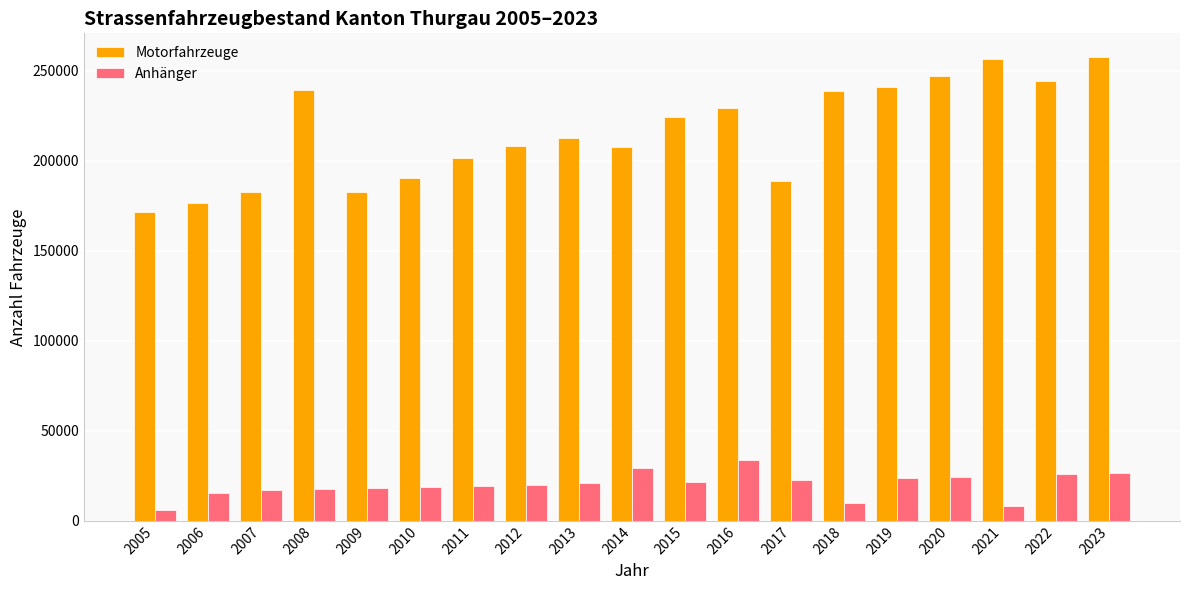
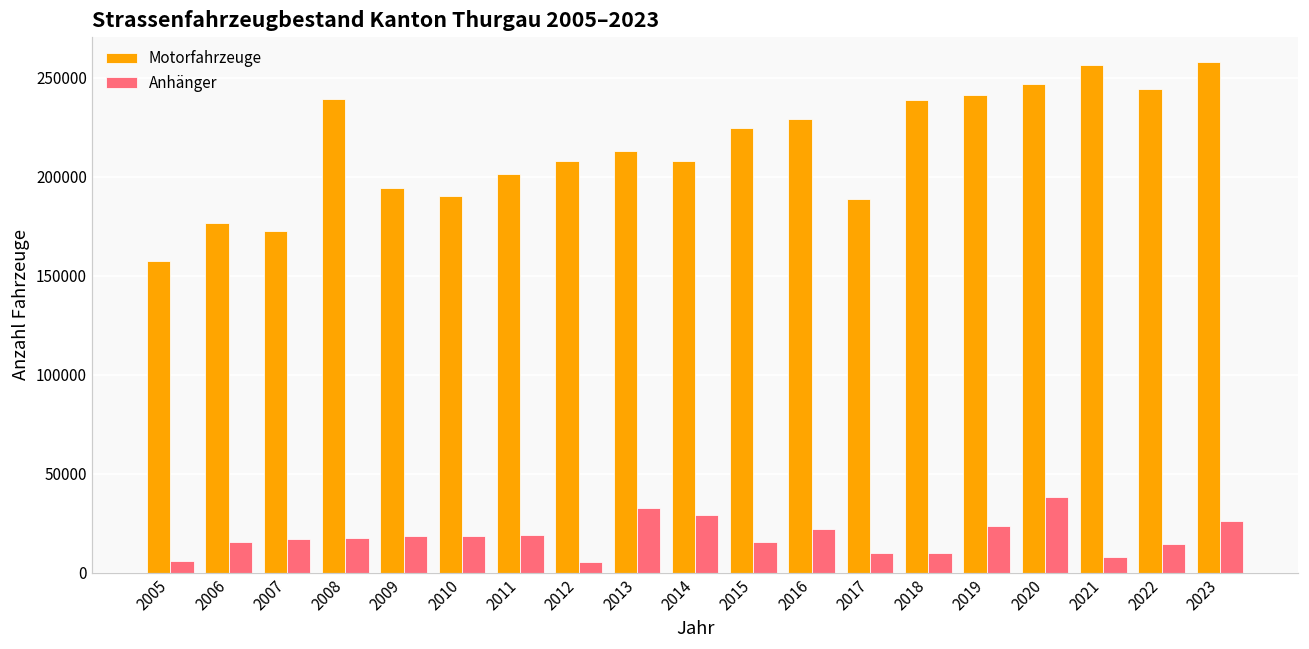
Motorfahrzeuge, 2005: 171000 -> 157000
Motorfahrzeuge, 2007: 183000 -> 173000
Motorfahrzeuge, 2009: 182000 -> 194000
Anhänger, 2012: 20000 -> 5000
Anhänger, 2013: 21000 -> 33000
Anhänger, 2015: 22000 -> 15000
Anhänger, 2016: 34000 -> 22000
Anhänger, 2017: 23000 -> 10000
Anhänger, 2020: 24000 -> 38000
Anhänger, 2022: 26000 -> 15000
